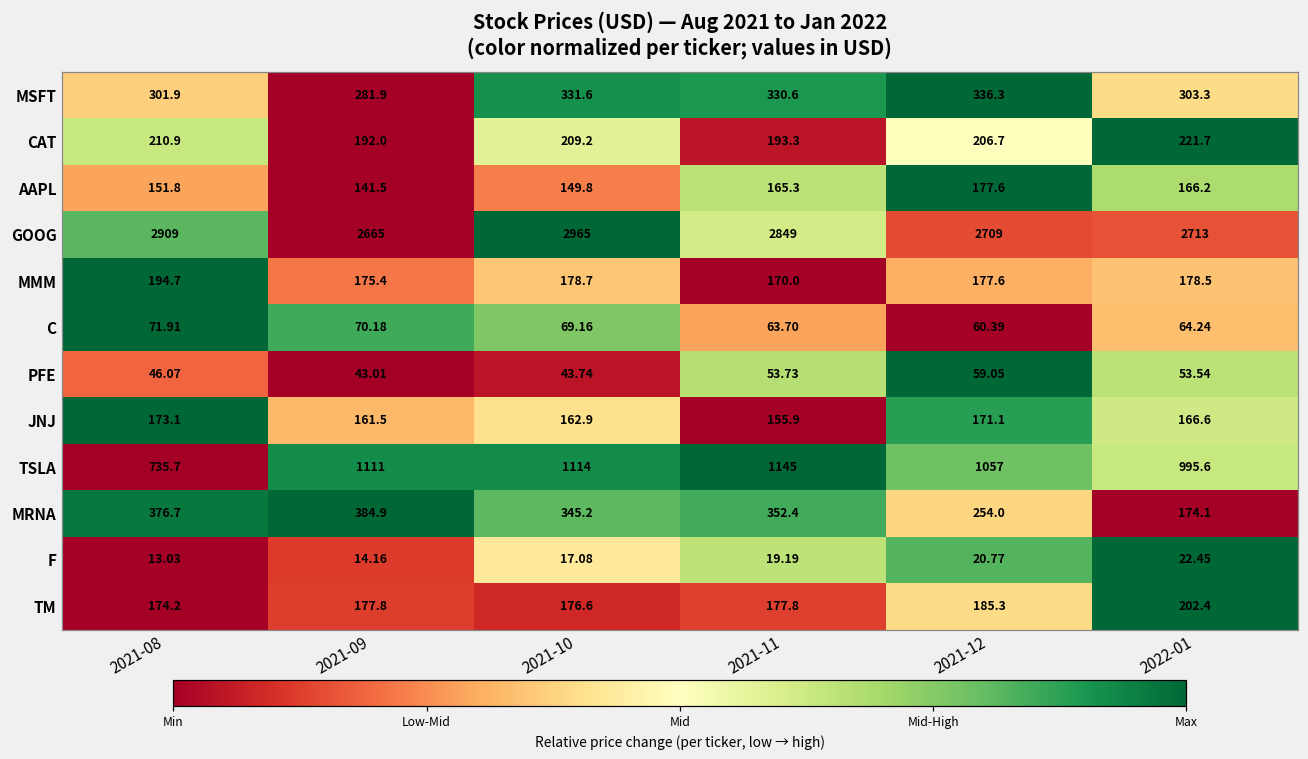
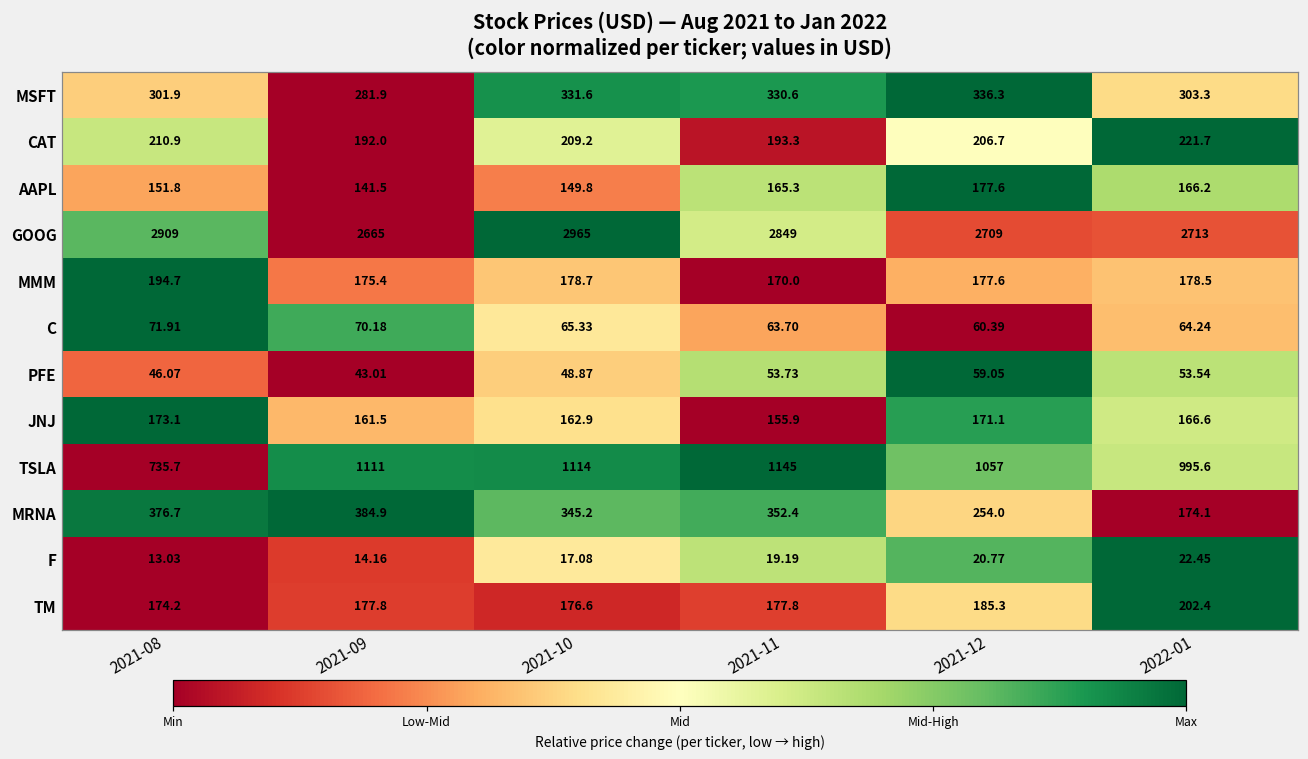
C, 2021-10: 69.16 -> 65.33
PFE, 2021-10: 43.74 -> 48.87
